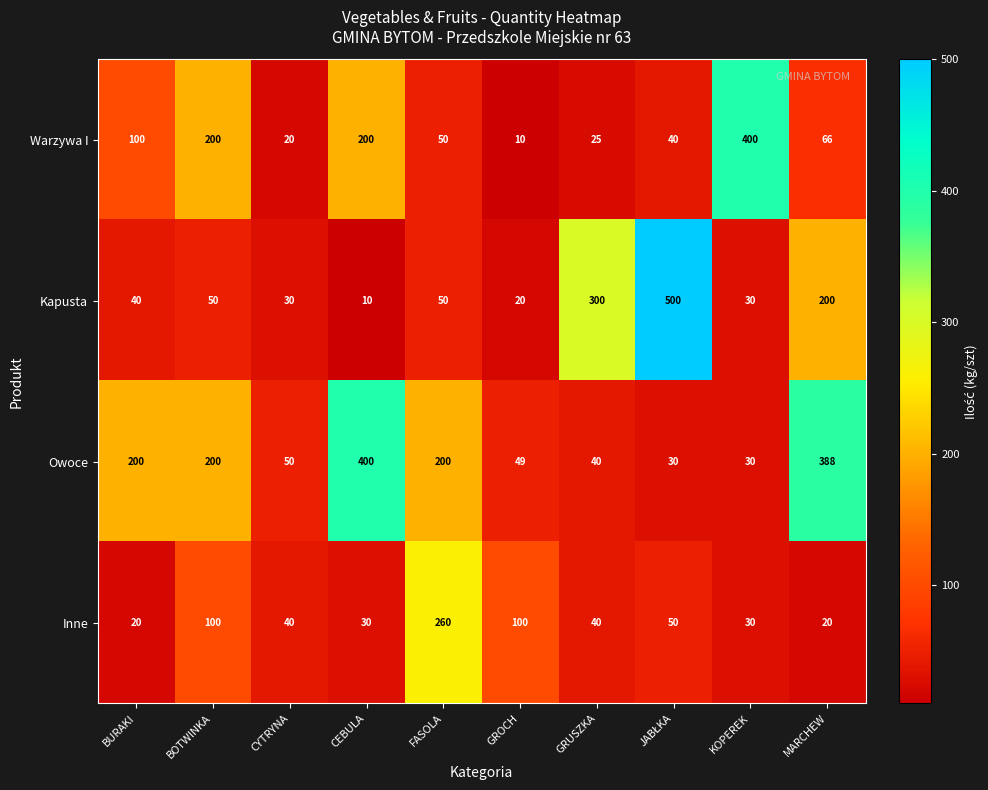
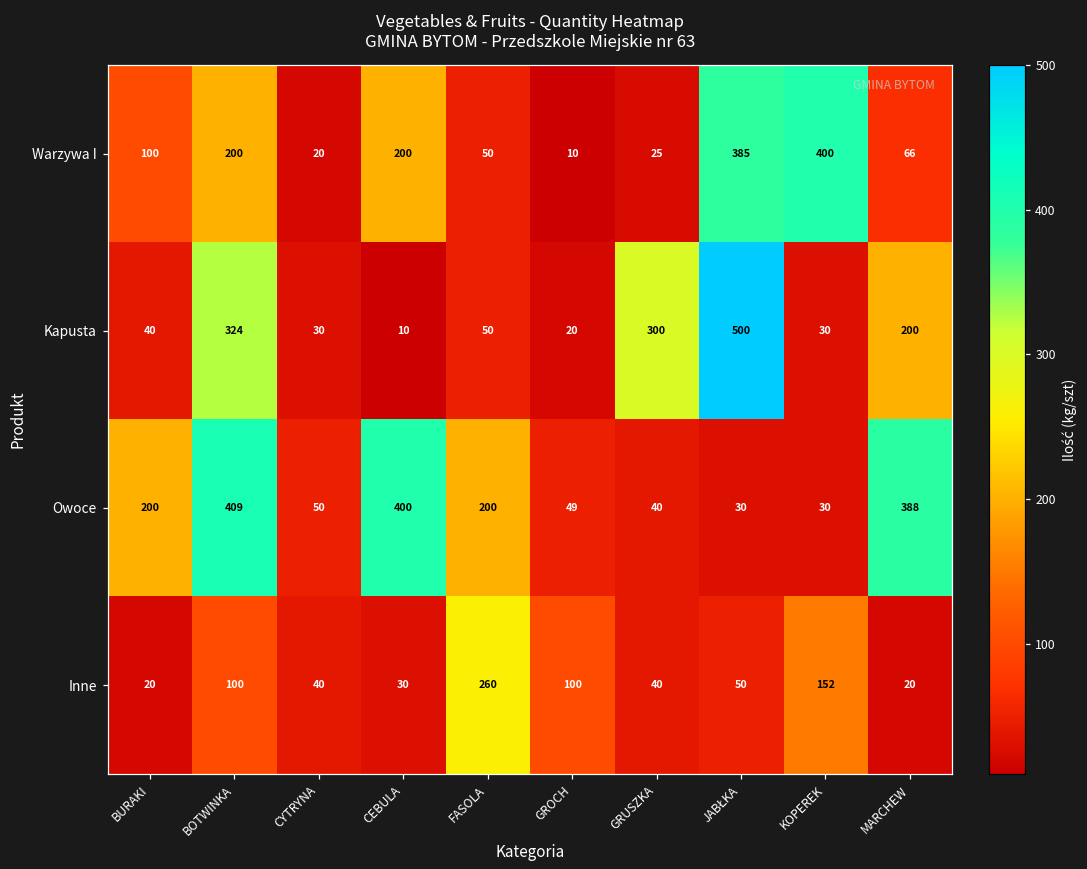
Warzywa I, JABŁKA: 40 -> 385
Kapusta, BOTWINKA: 50 -> 324
Owoce, BOTWINKA: 200 -> 409
Inne, KOPEREK: 30 -> 152
